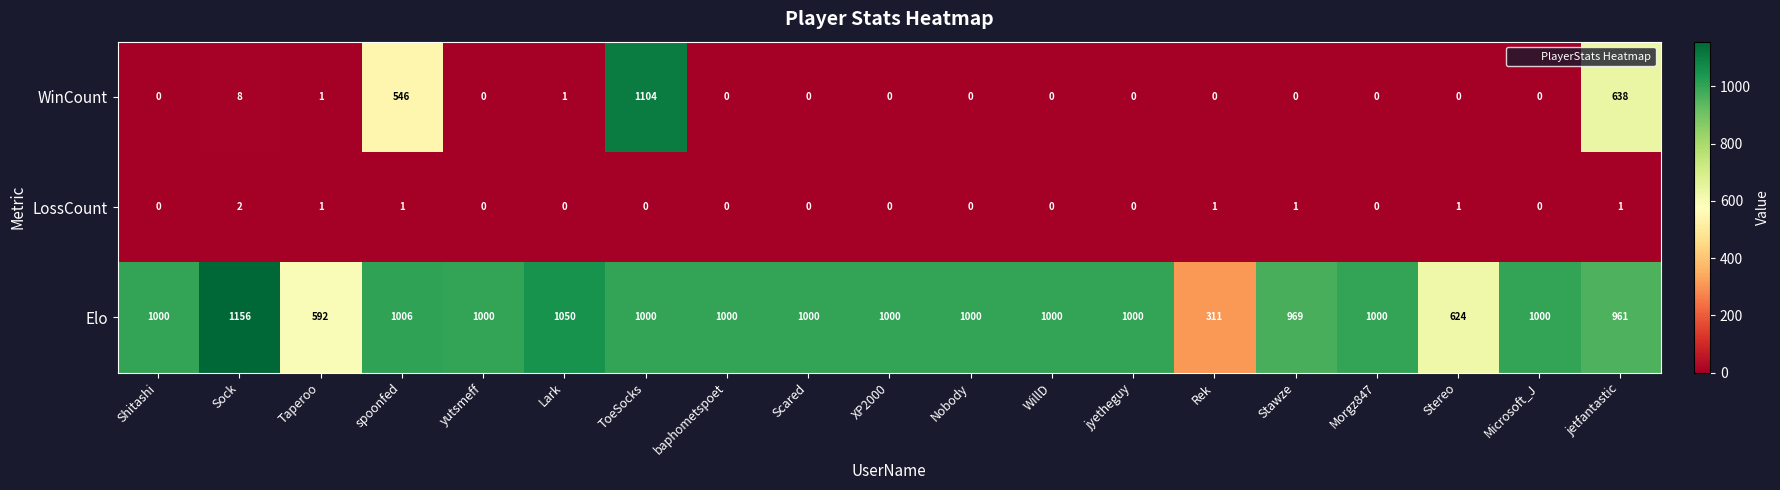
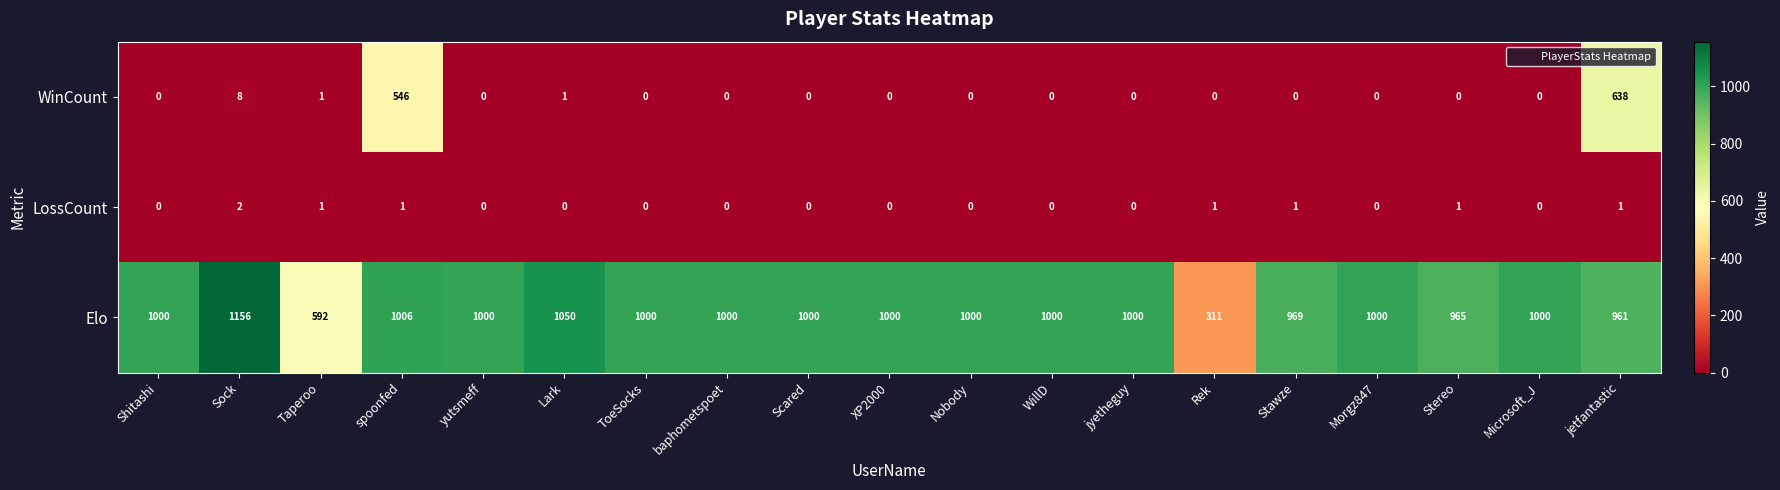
WinCount, ToeSocks: 1104 -> 0
Elo, Stereo: 624 -> 965
